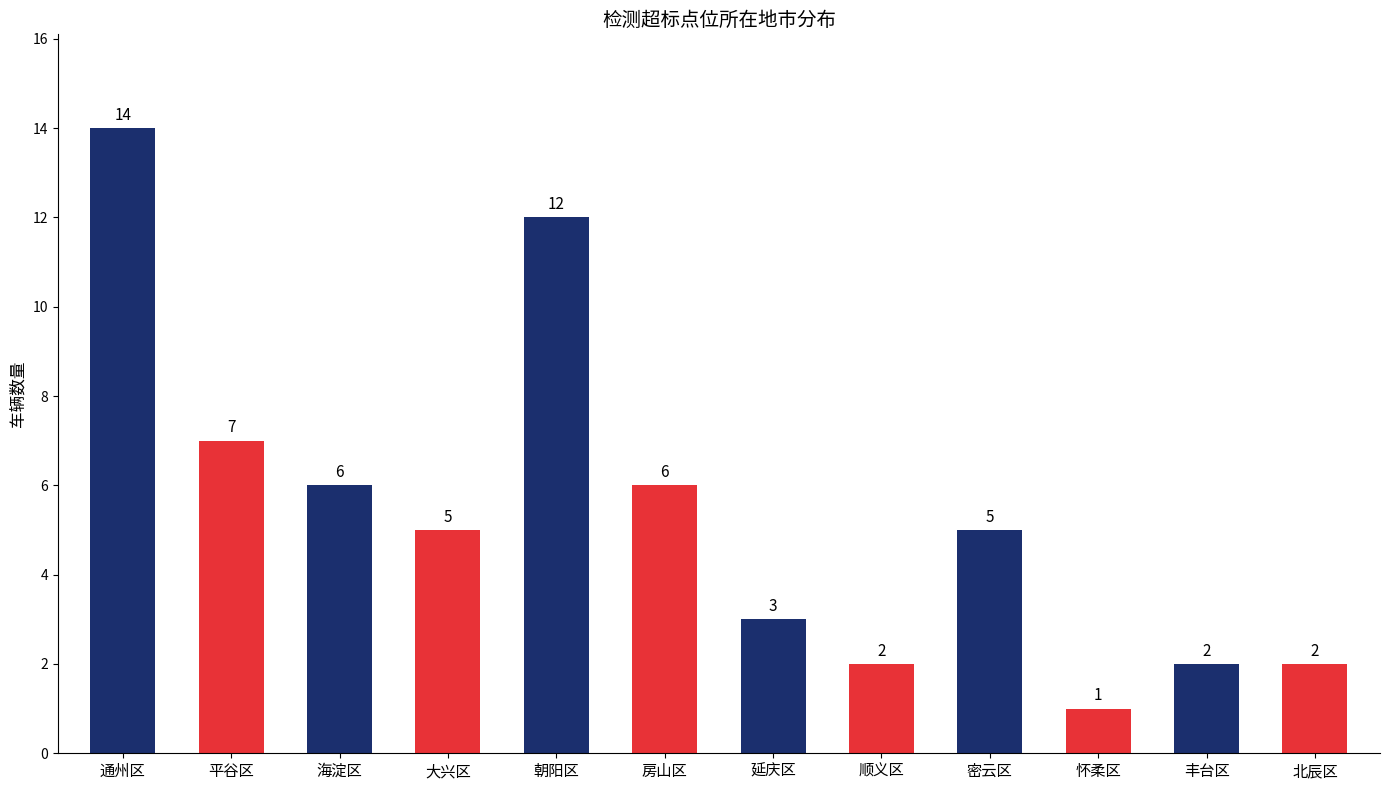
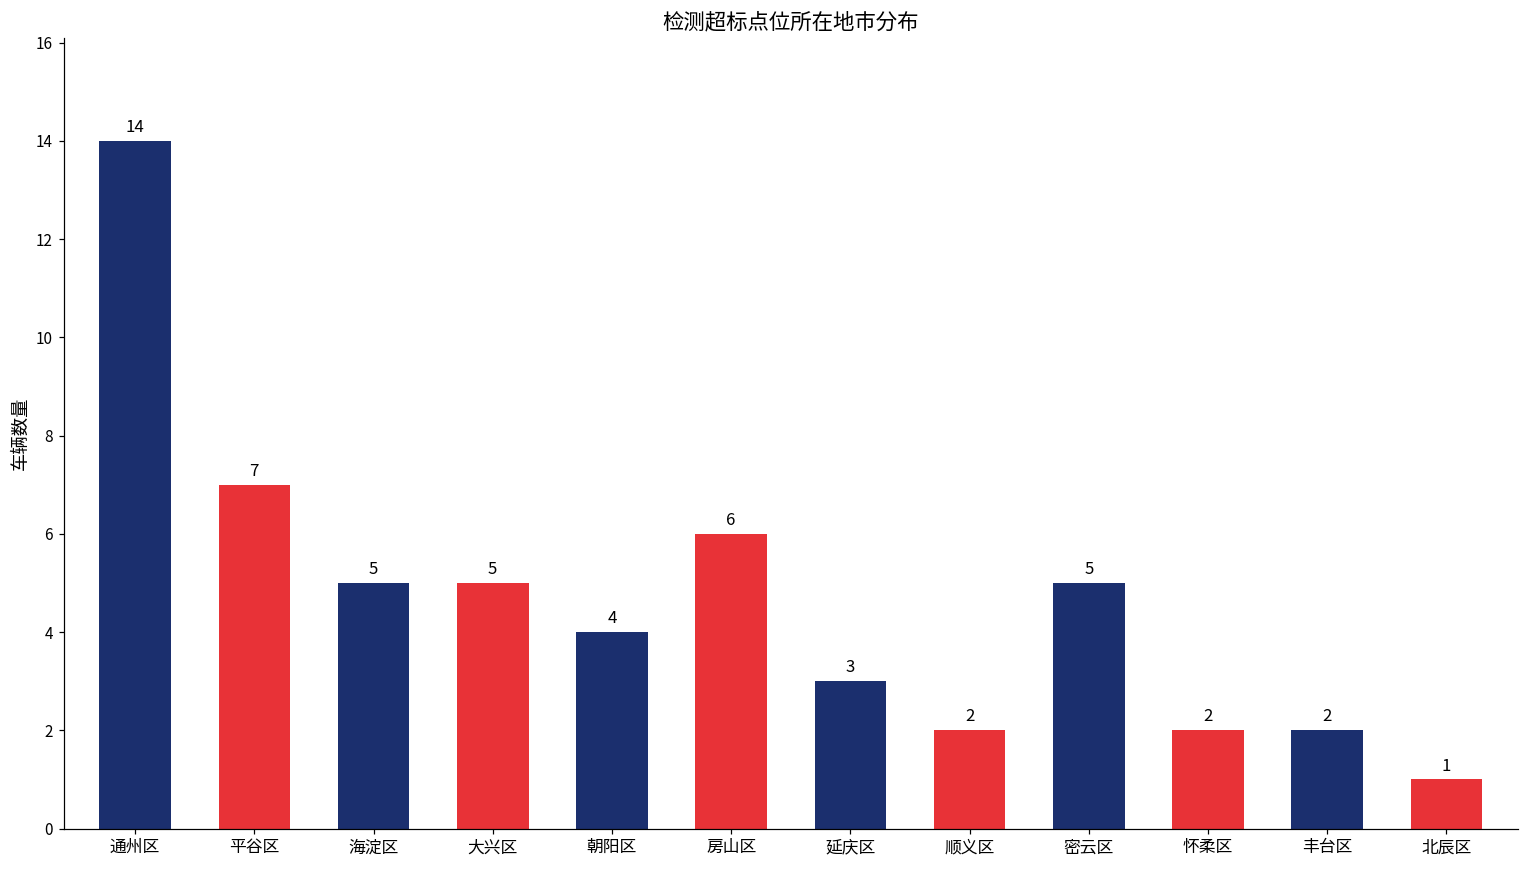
海淀区: 6 -> 5
朝阳区: 12 -> 4
怀柔区: 1 -> 2
北辰区: 2 -> 1
